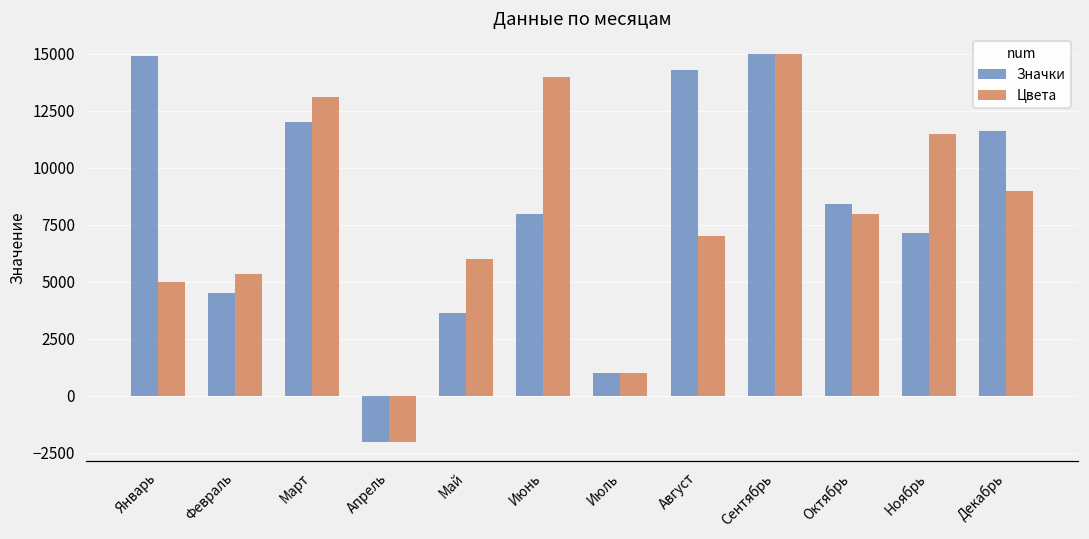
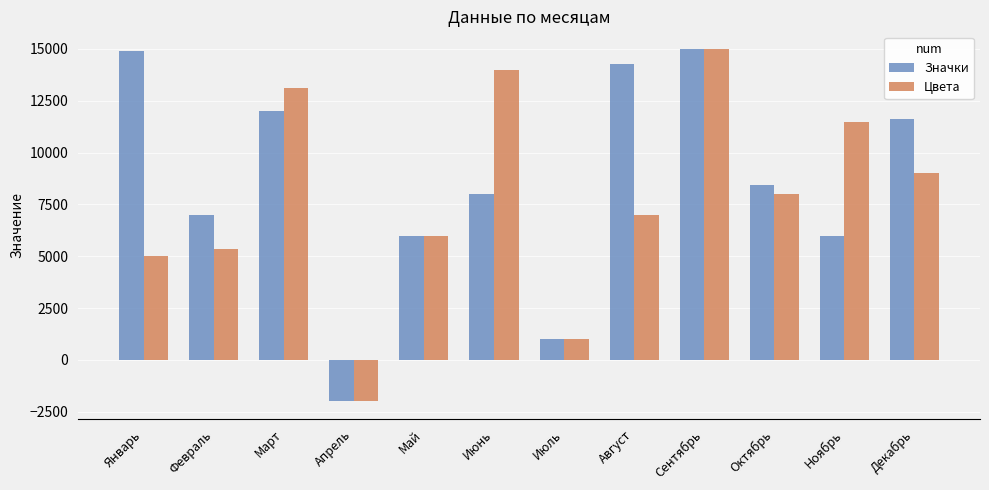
Значки, Февраль: 4500 -> 7000
Значки, Май: 3600 -> 6000
Значки, Ноябрь: 7100 -> 6000
